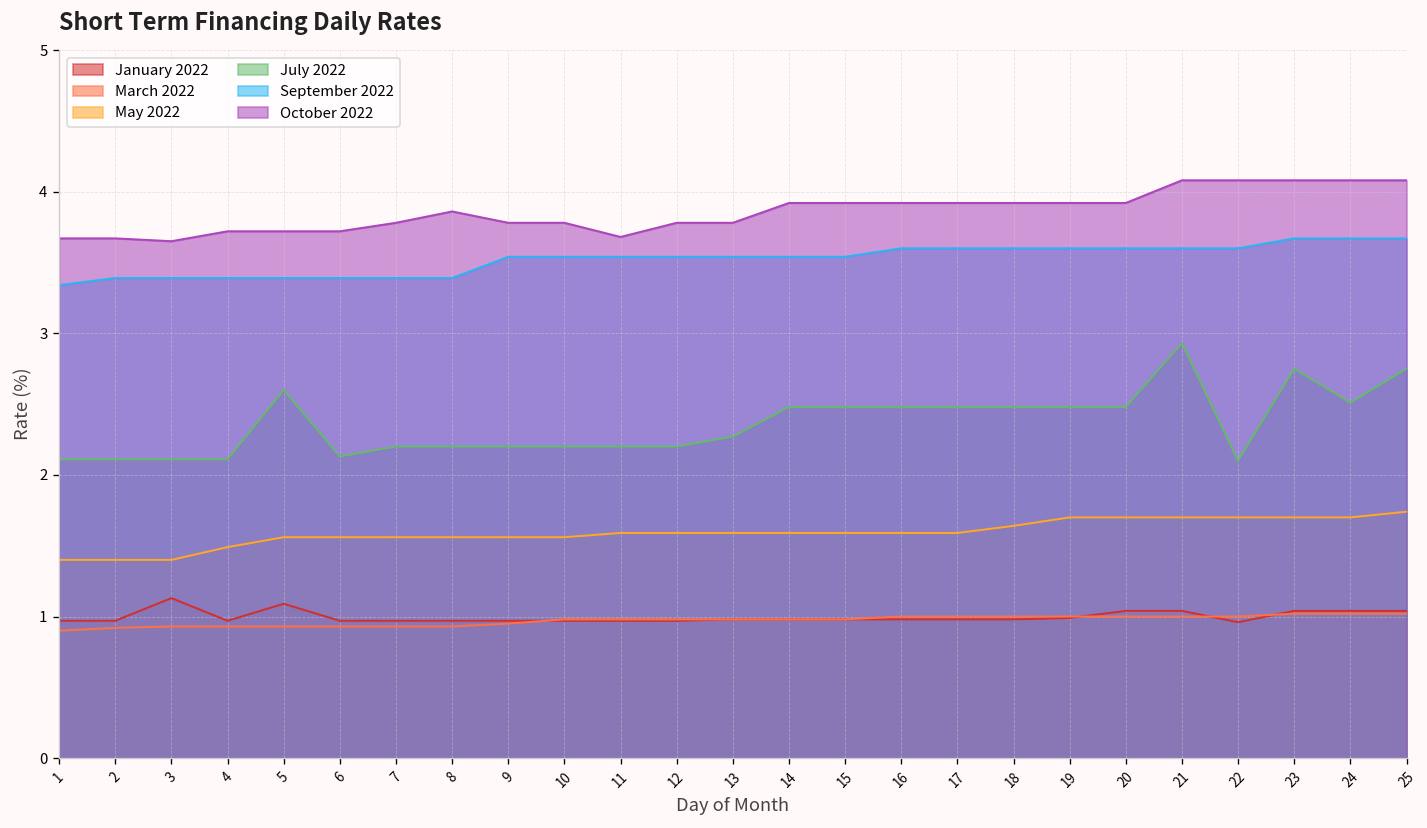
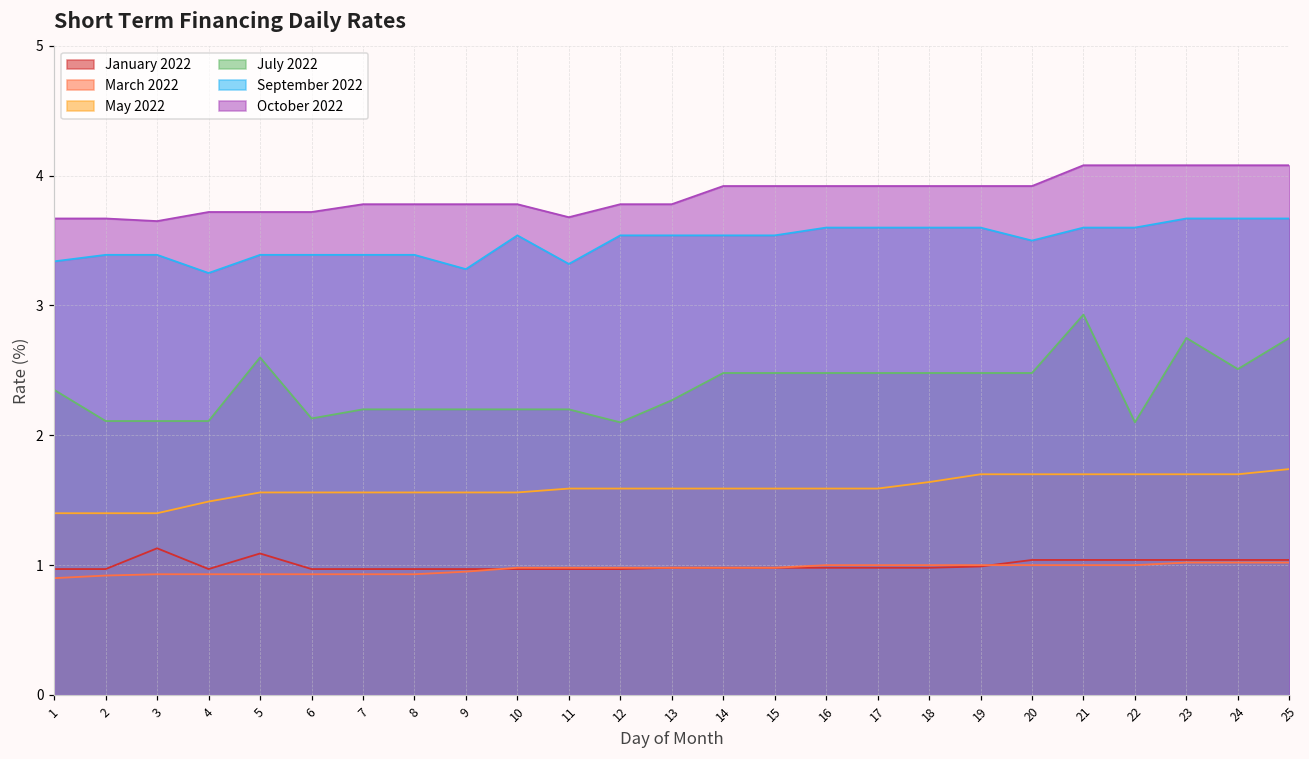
July 2022, 1: 2.11 -> 2.35
September 2022, 4: 3.39 -> 3.25
October 2022, 8: 3.86 -> 3.78
September 2022, 9: 3.54 -> 3.28
September 2022, 11: 3.54 -> 3.32
July 2022, 12: 2.2 -> 2.1
September 2022, 20: 3.6 -> 3.5
January 2022, 22: 0.96 -> 1.04
